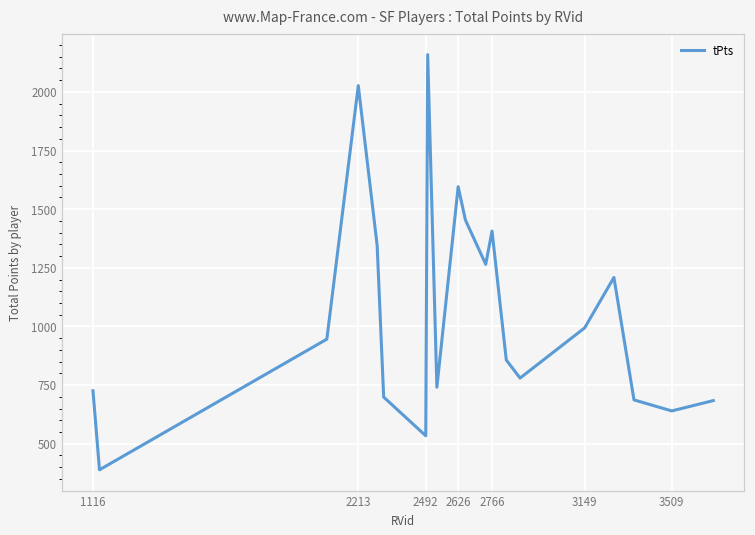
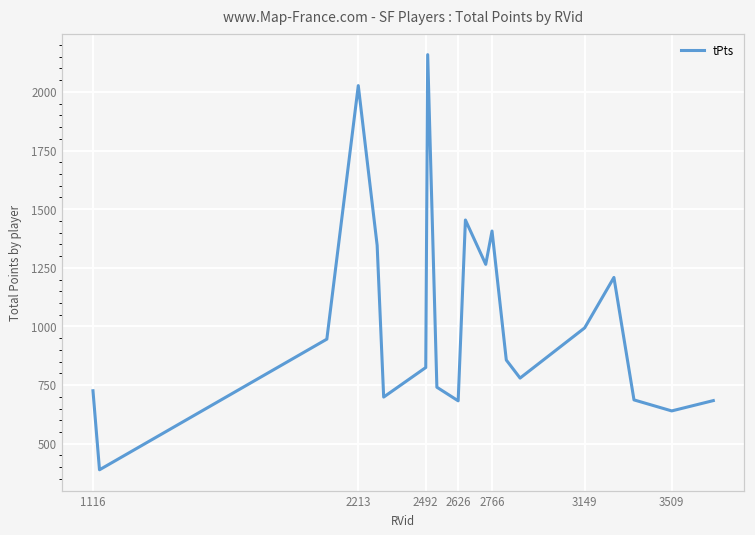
2492: 530 -> 830
2626: 1600 -> 680
